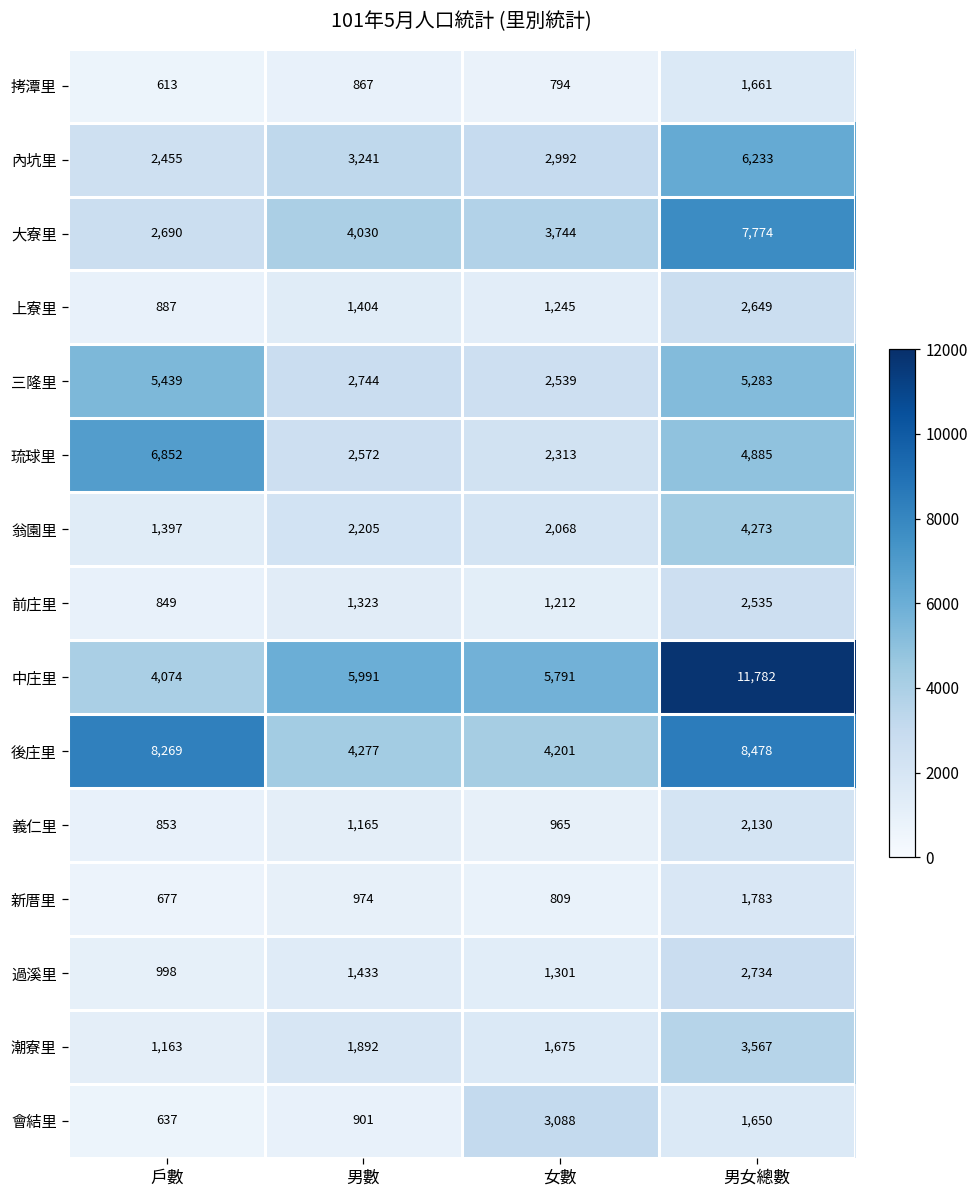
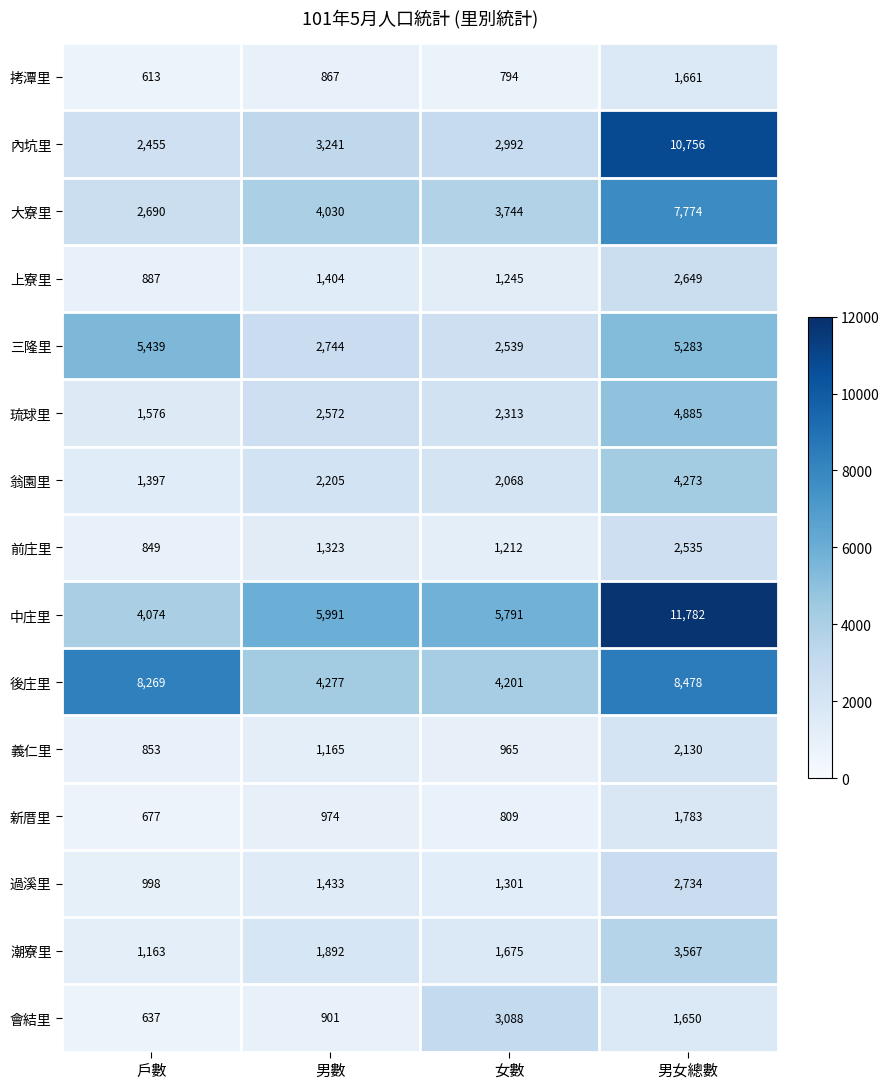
內坑里, 男女總數: 6,233 -> 10,756
琉球里, 戶數: 6,852 -> 1,576
